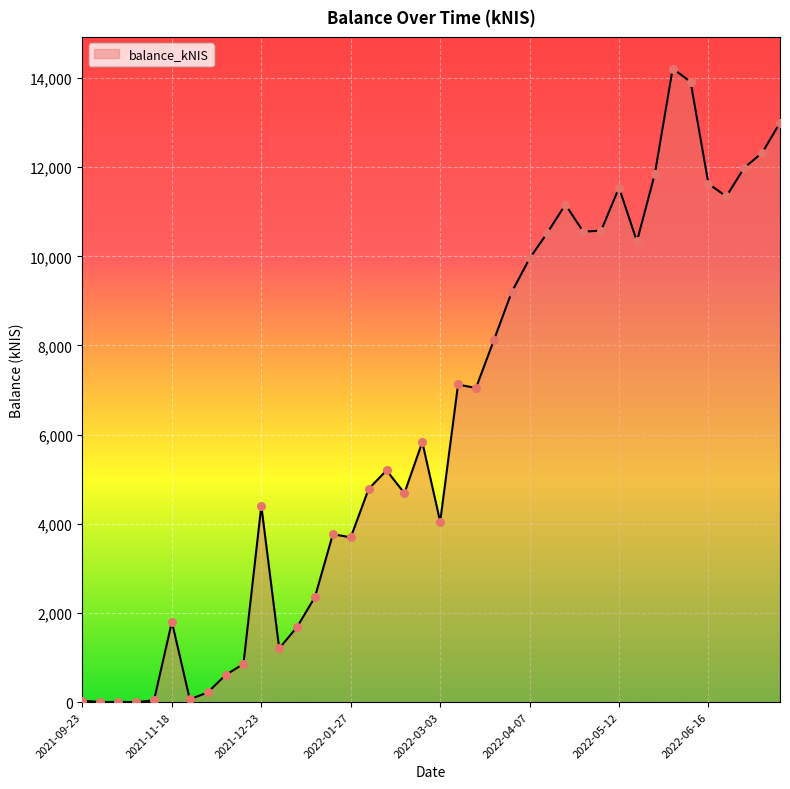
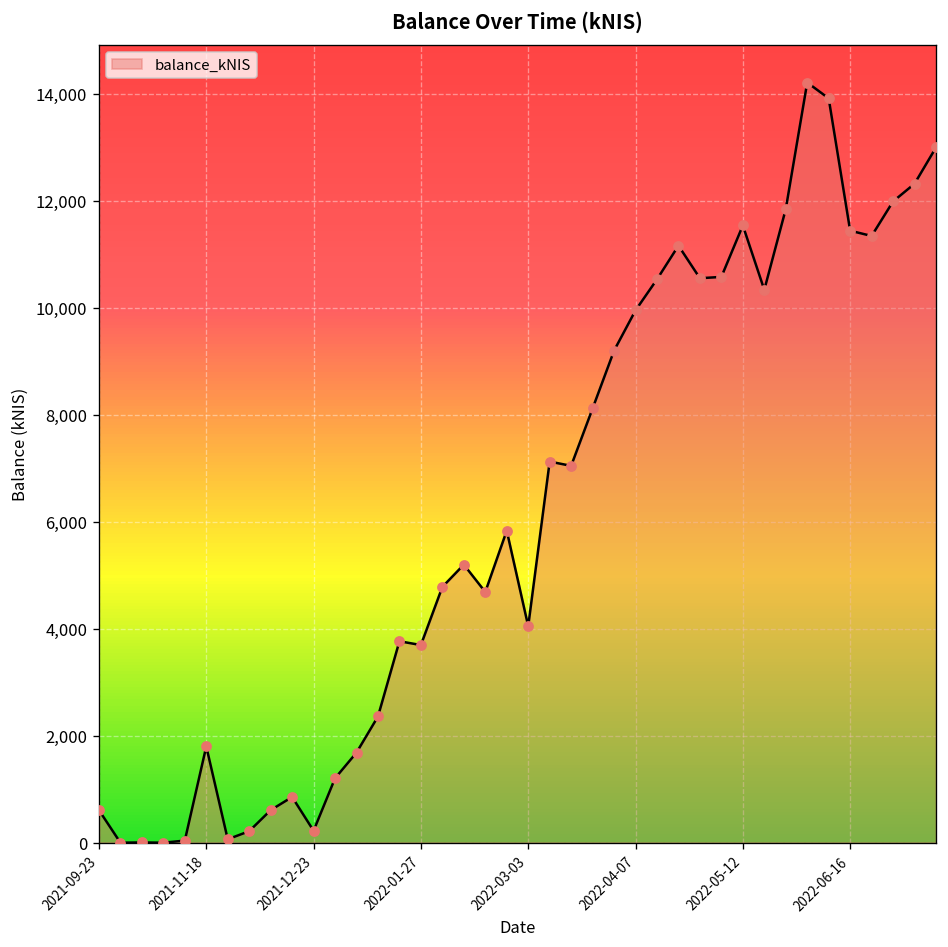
2021-09-23: 0 -> 600
2021-12-23: 4,400 -> 200
2022-06-16: 11,600 -> 11,400
